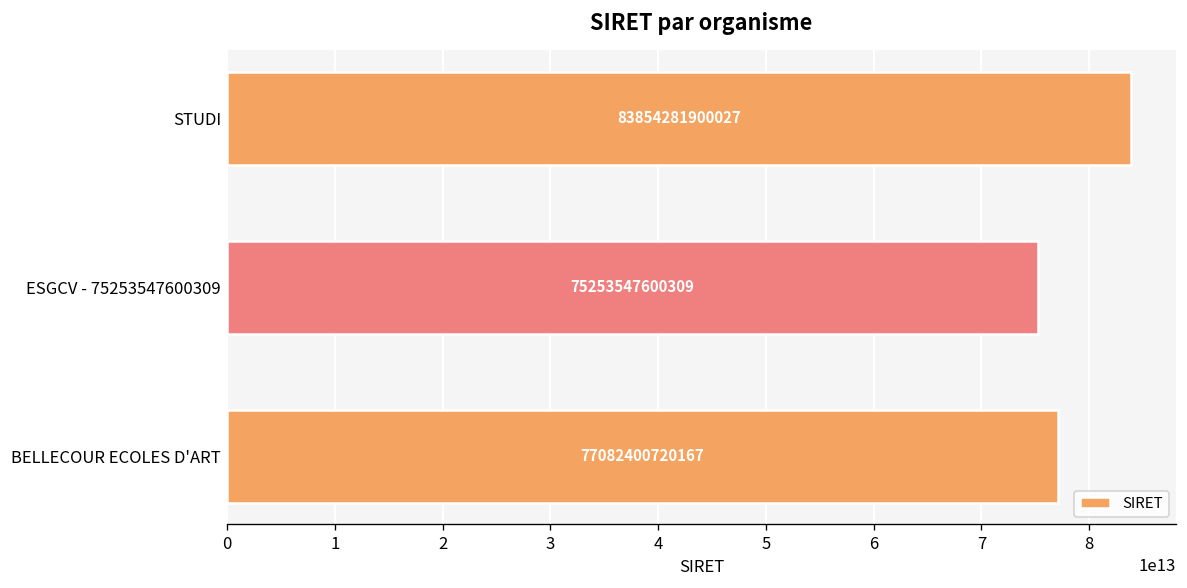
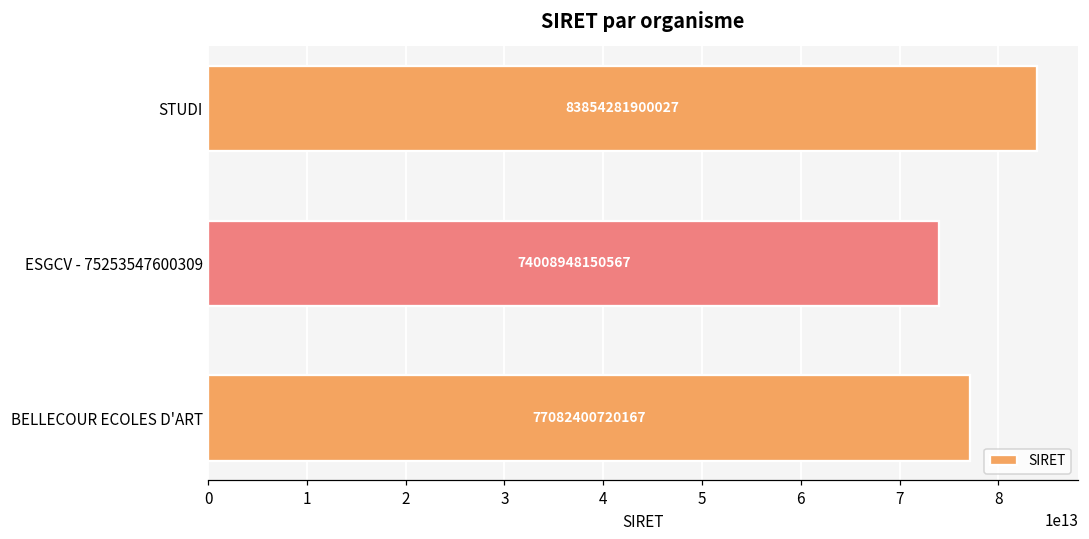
ESGCV - 75253547600309: 75253547600309 -> 74008948150567
